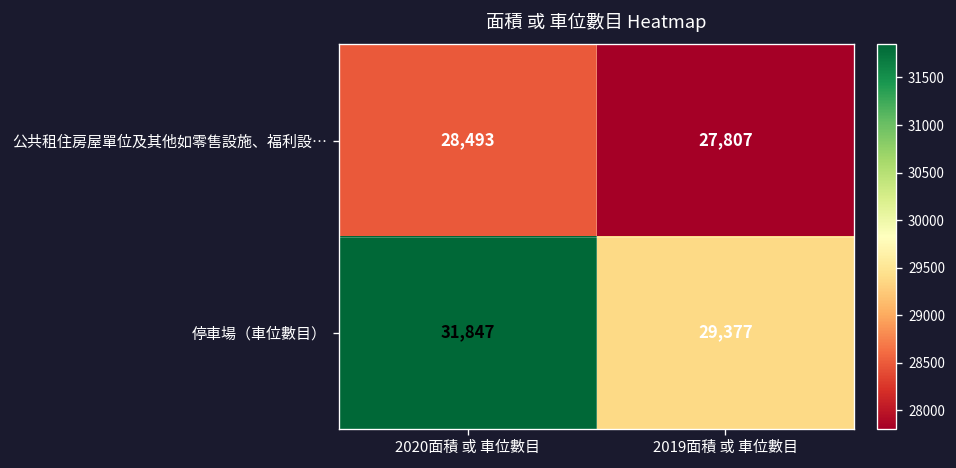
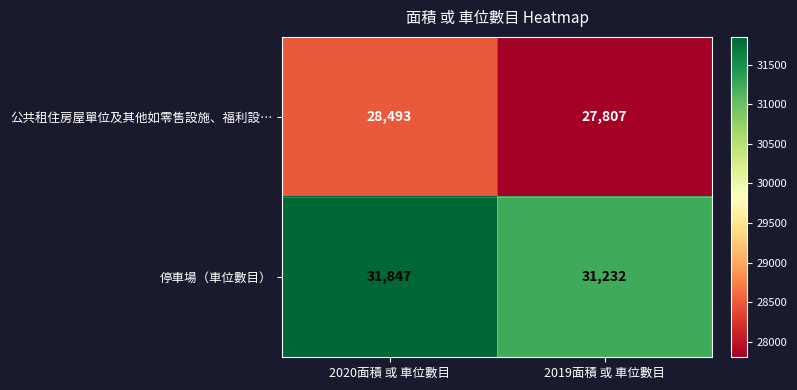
停車場（車位數目）, 2019面積 或 車位數目: 29,377 -> 31,232
